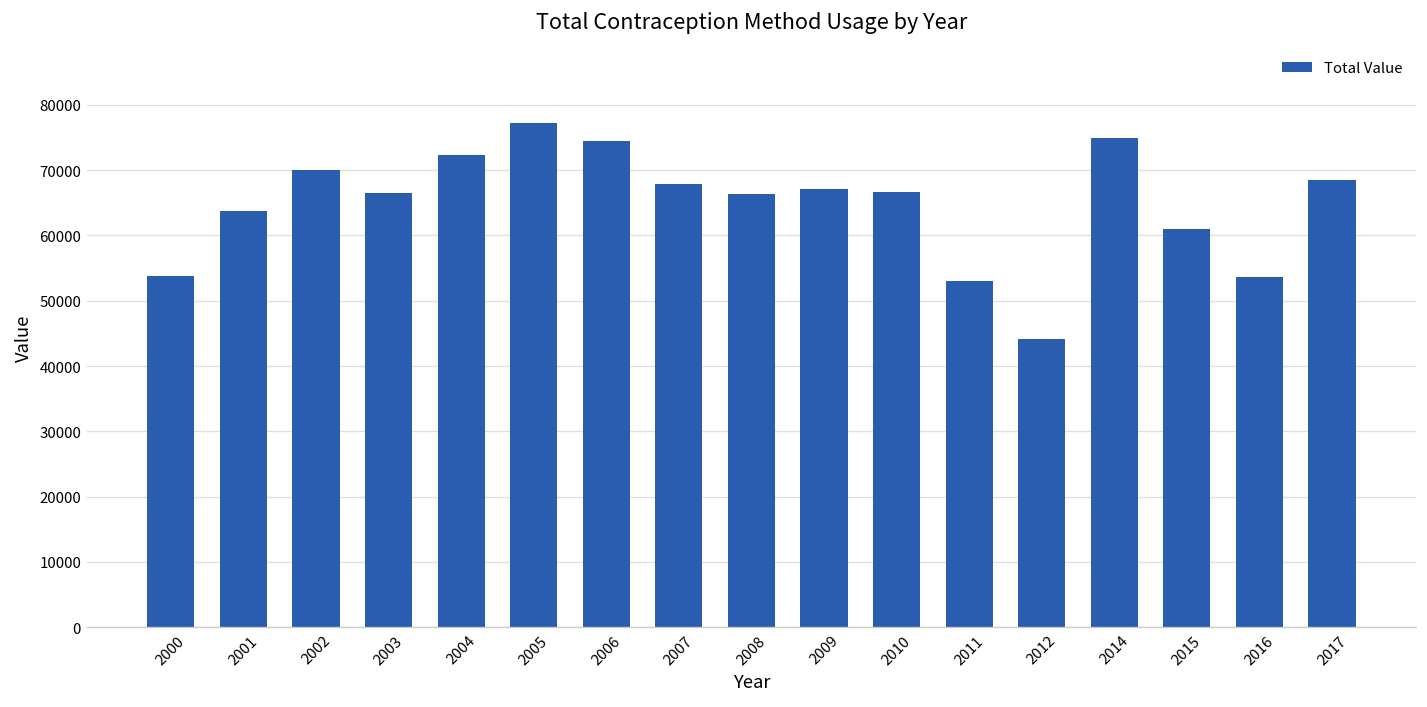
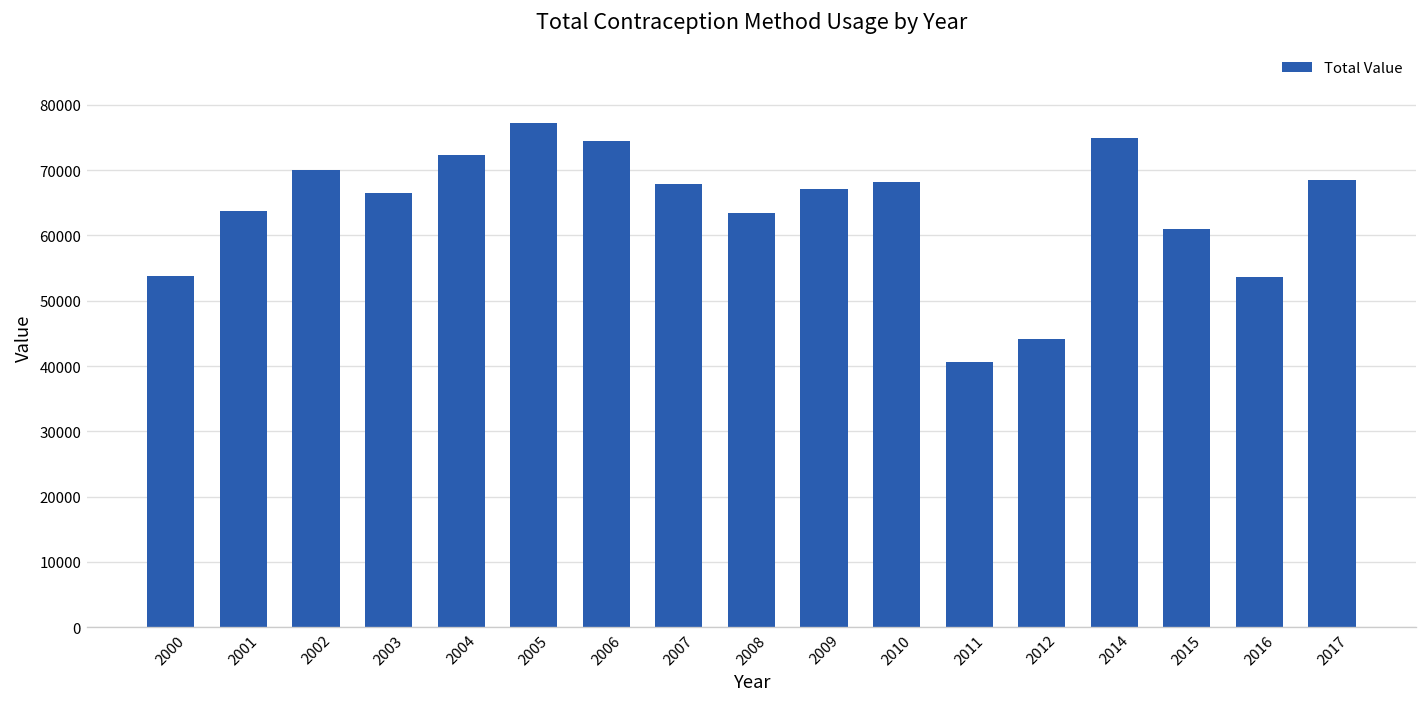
2008: 66000 -> 63000
2010: 67000 -> 68000
2011: 53000 -> 41000
